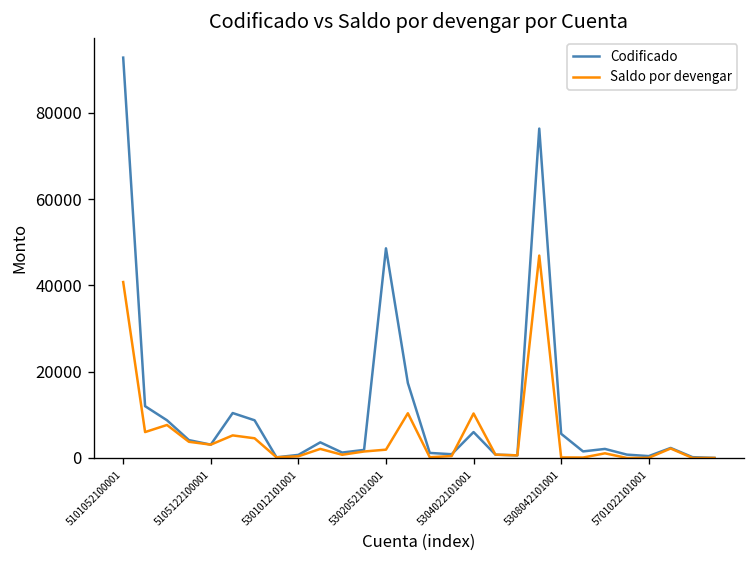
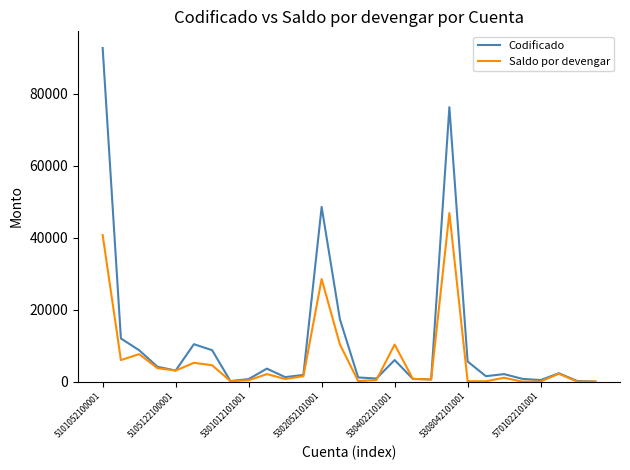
Saldo por devengar, 5302052101001: 2000 -> 29000
